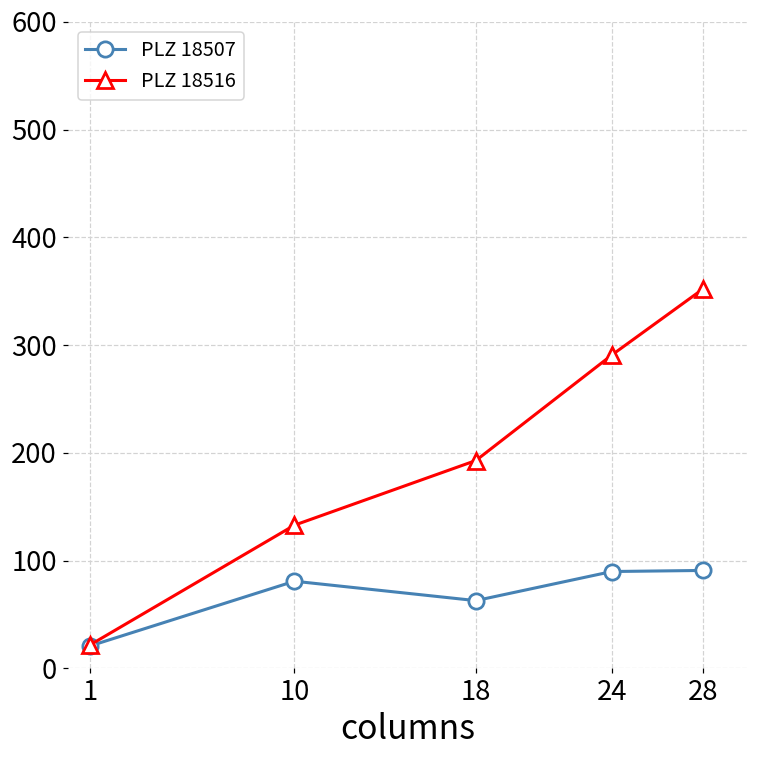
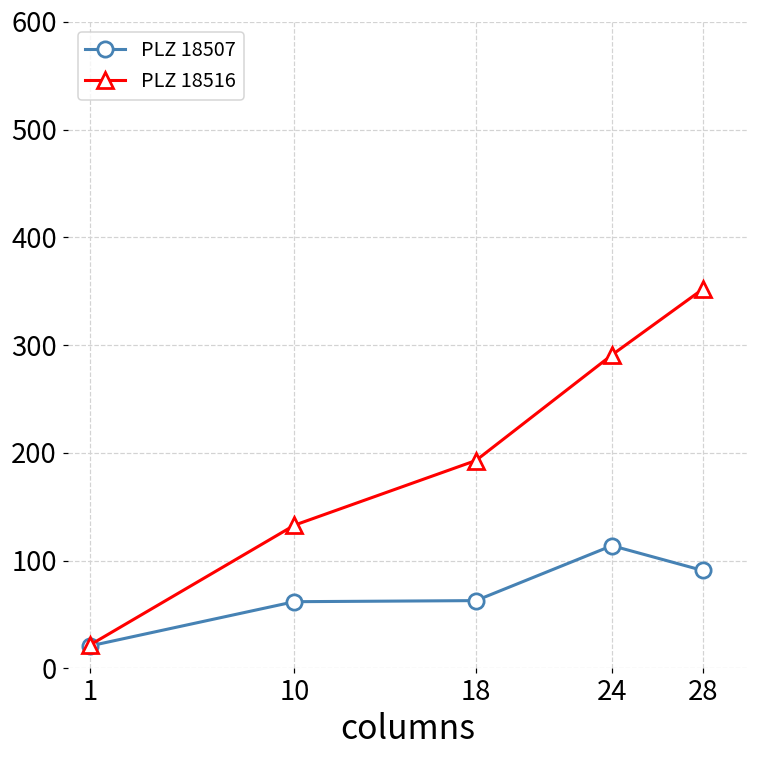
PLZ 18507, 10: 80 -> 60
PLZ 18507, 24: 90 -> 110
